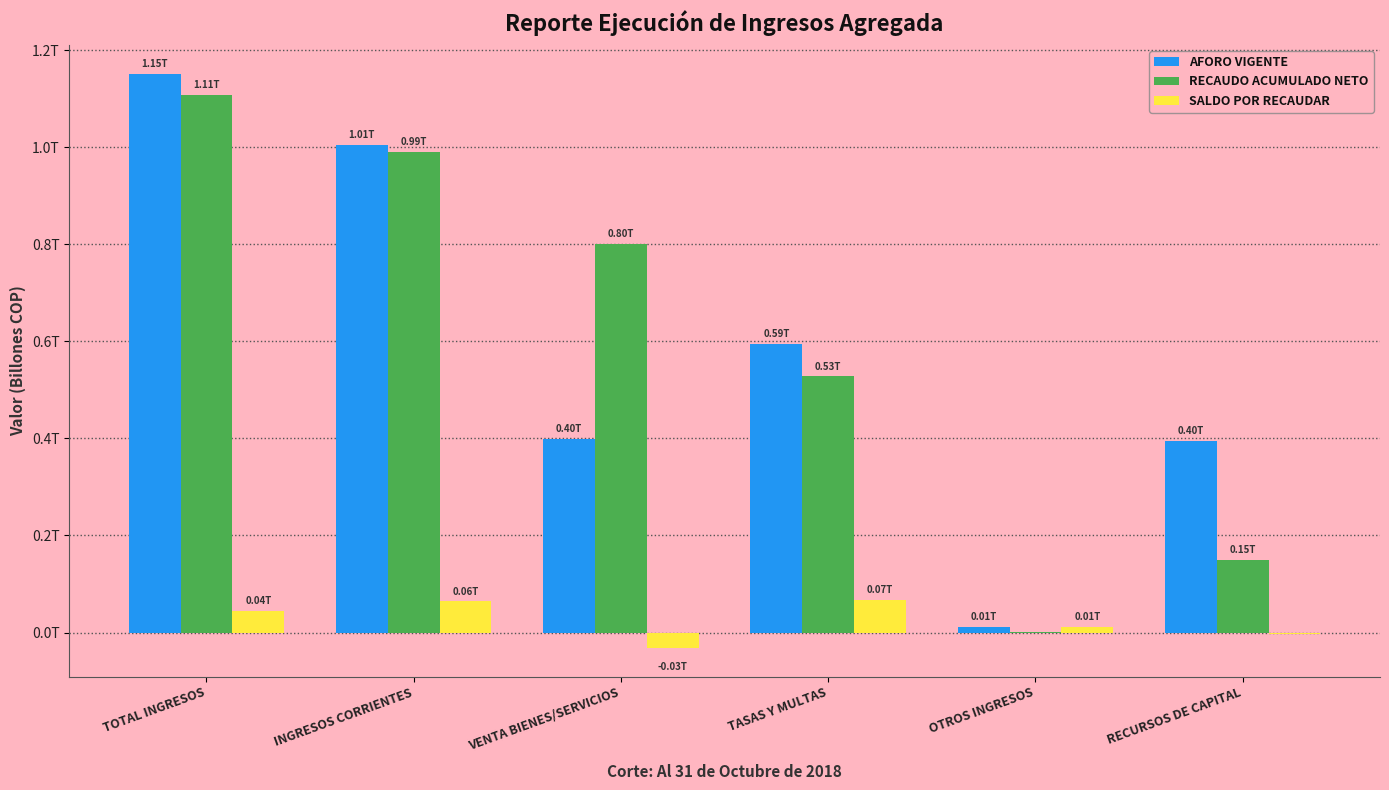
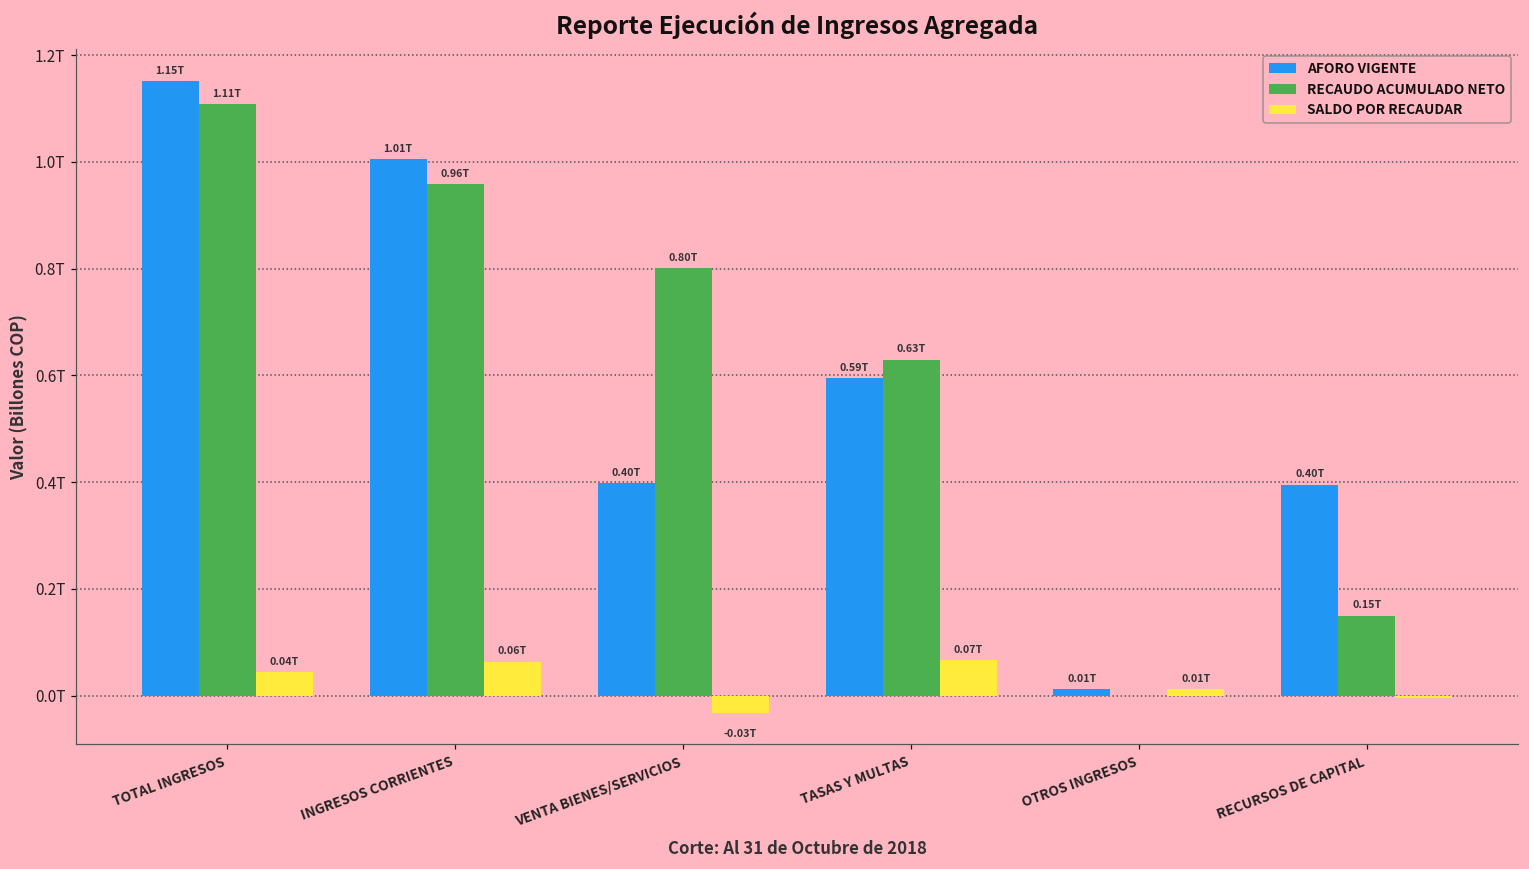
RECAUDO ACUMULADO NETO, INGRESOS CORRIENTES: 0.99T -> 0.96T
RECAUDO ACUMULADO NETO, TASAS Y MULTAS: 0.53T -> 0.63T
